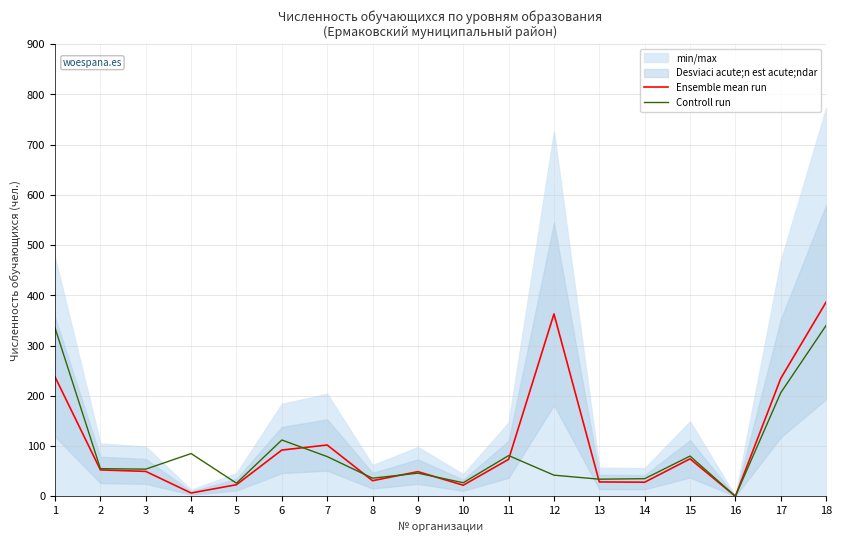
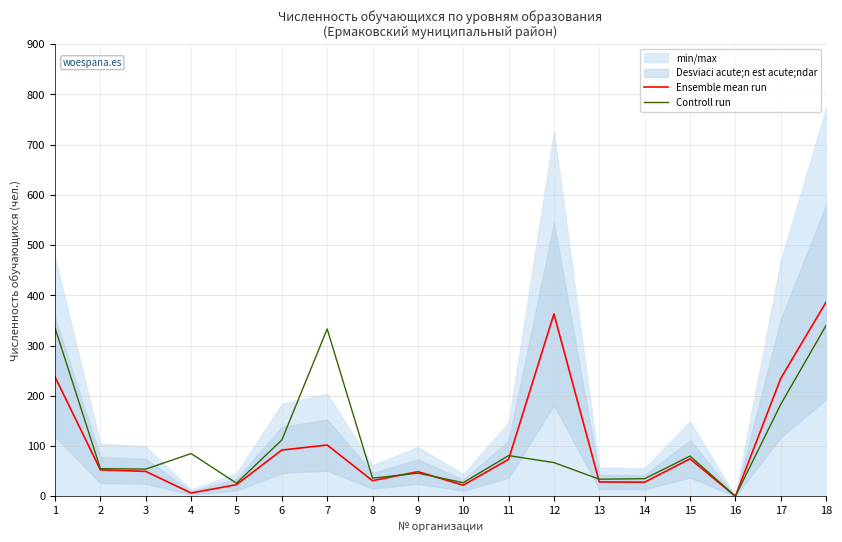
Controll run, 7: 80 -> 330
Controll run, 12: 40 -> 70
Controll run, 17: 210 -> 180
